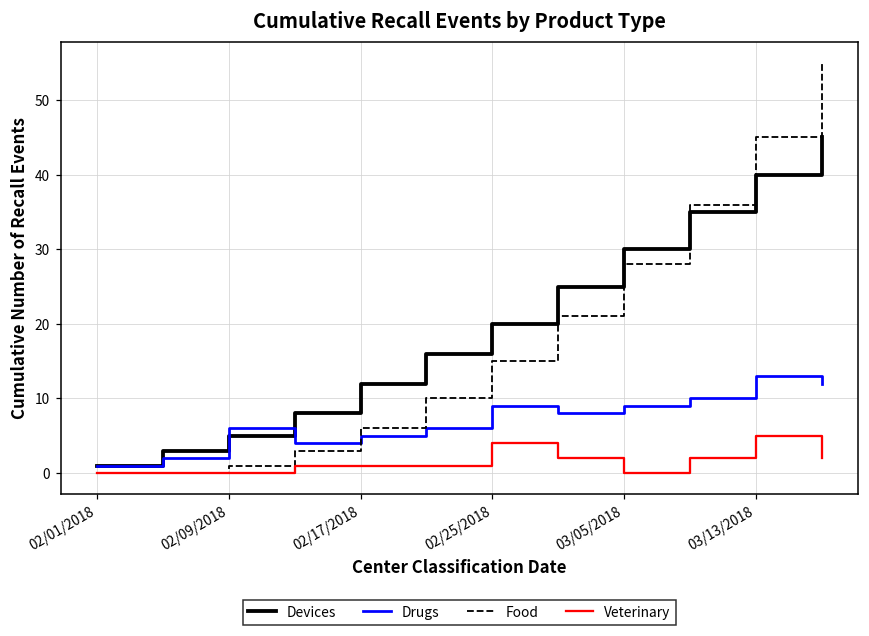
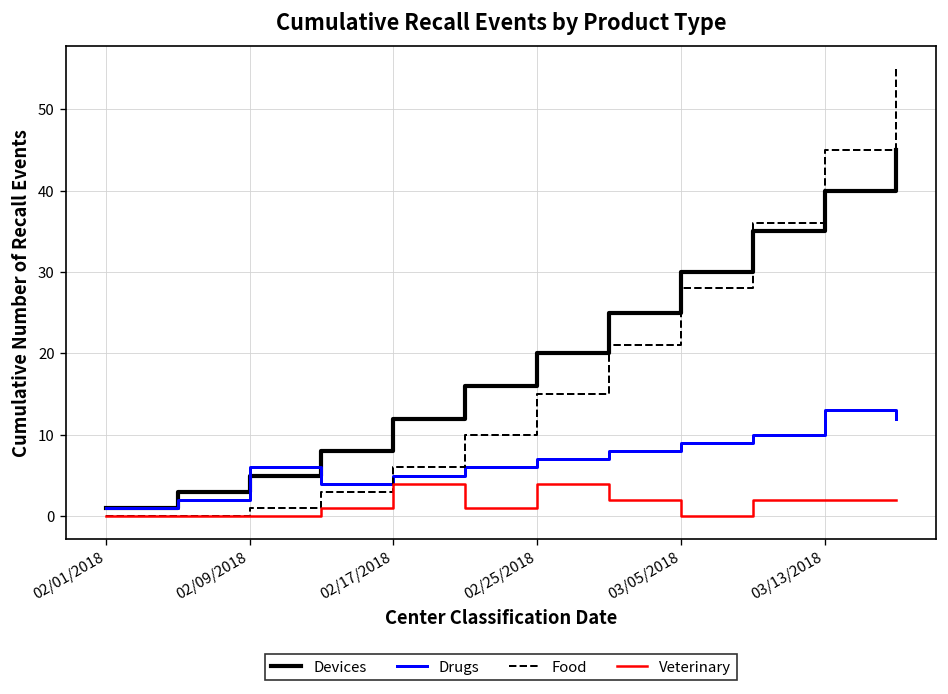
Veterinary, 02/17/2018: 1 -> 4
Drugs, 02/25/2018: 9 -> 7
Veterinary, 03/13/2018: 5 -> 2
